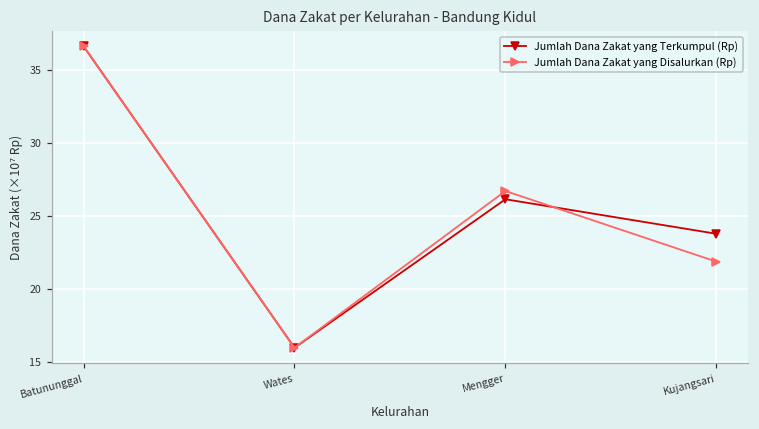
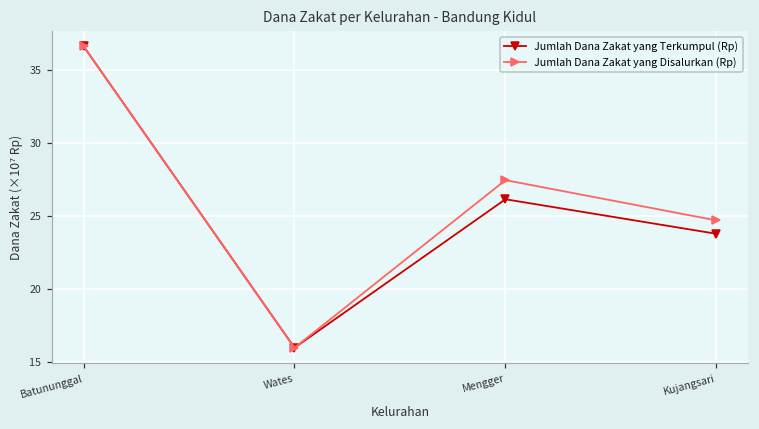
Jumlah Dana Zakat yang Disalurkan (Rp), Mengger: 26.7 -> 27.5
Jumlah Dana Zakat yang Disalurkan (Rp), Kujangsari: 21.9 -> 24.7
